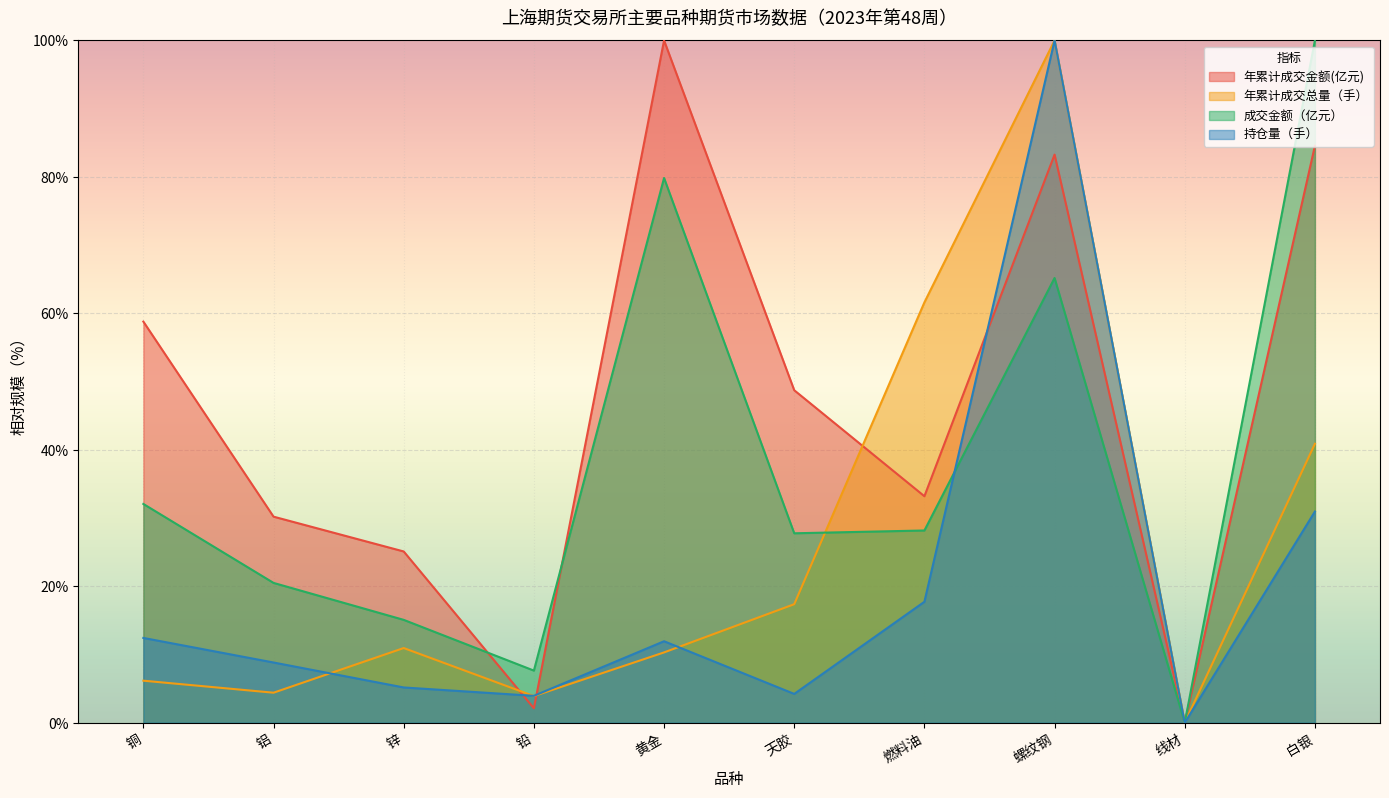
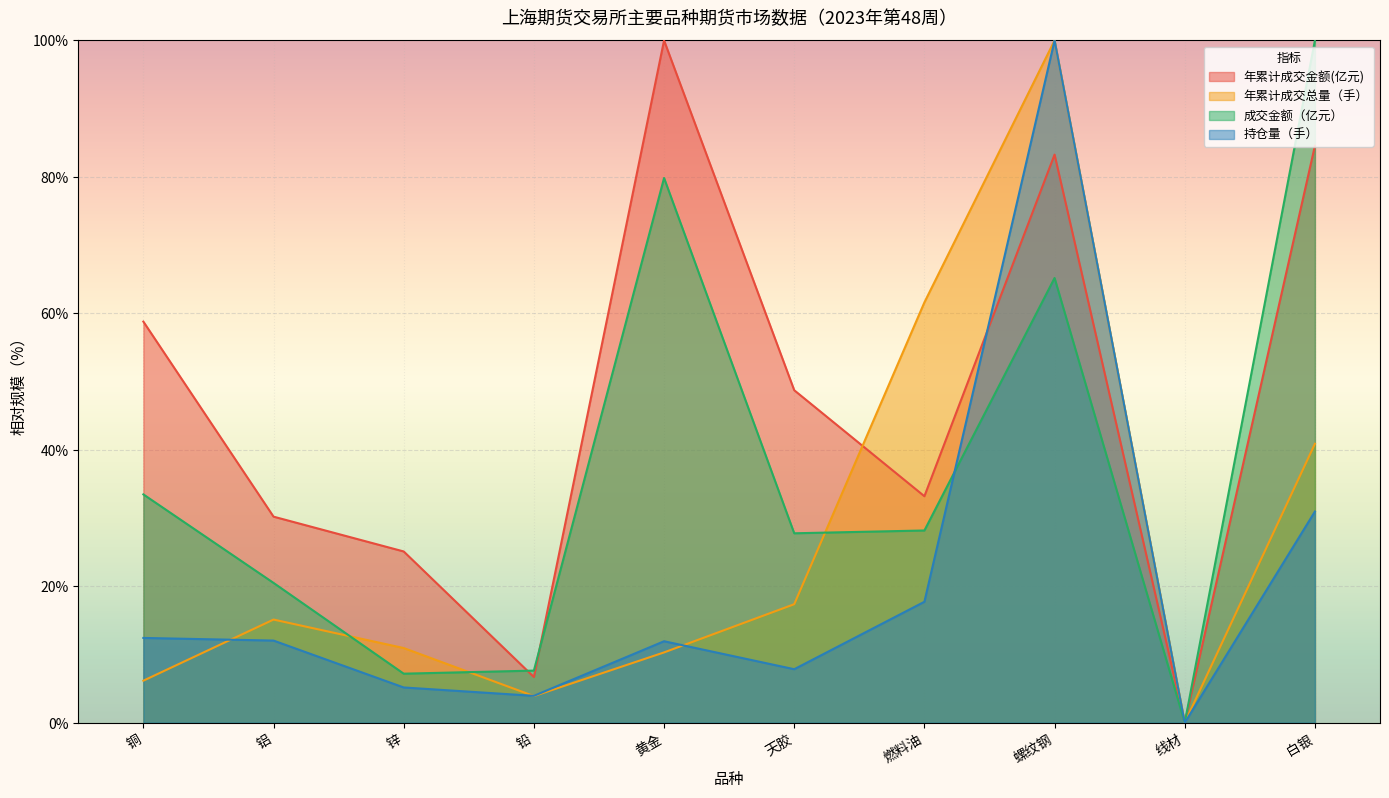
成交金额（亿元）, 铜: 32% -> 33%
年累计成交总量（手）, 铝: 4% -> 15%
持仓量（手）, 铝: 9% -> 12%
成交金额（亿元）, 锌: 15% -> 7%
年累计成交金额(亿元), 铅: 2% -> 7%
持仓量（手）, 天胶: 4% -> 8%
